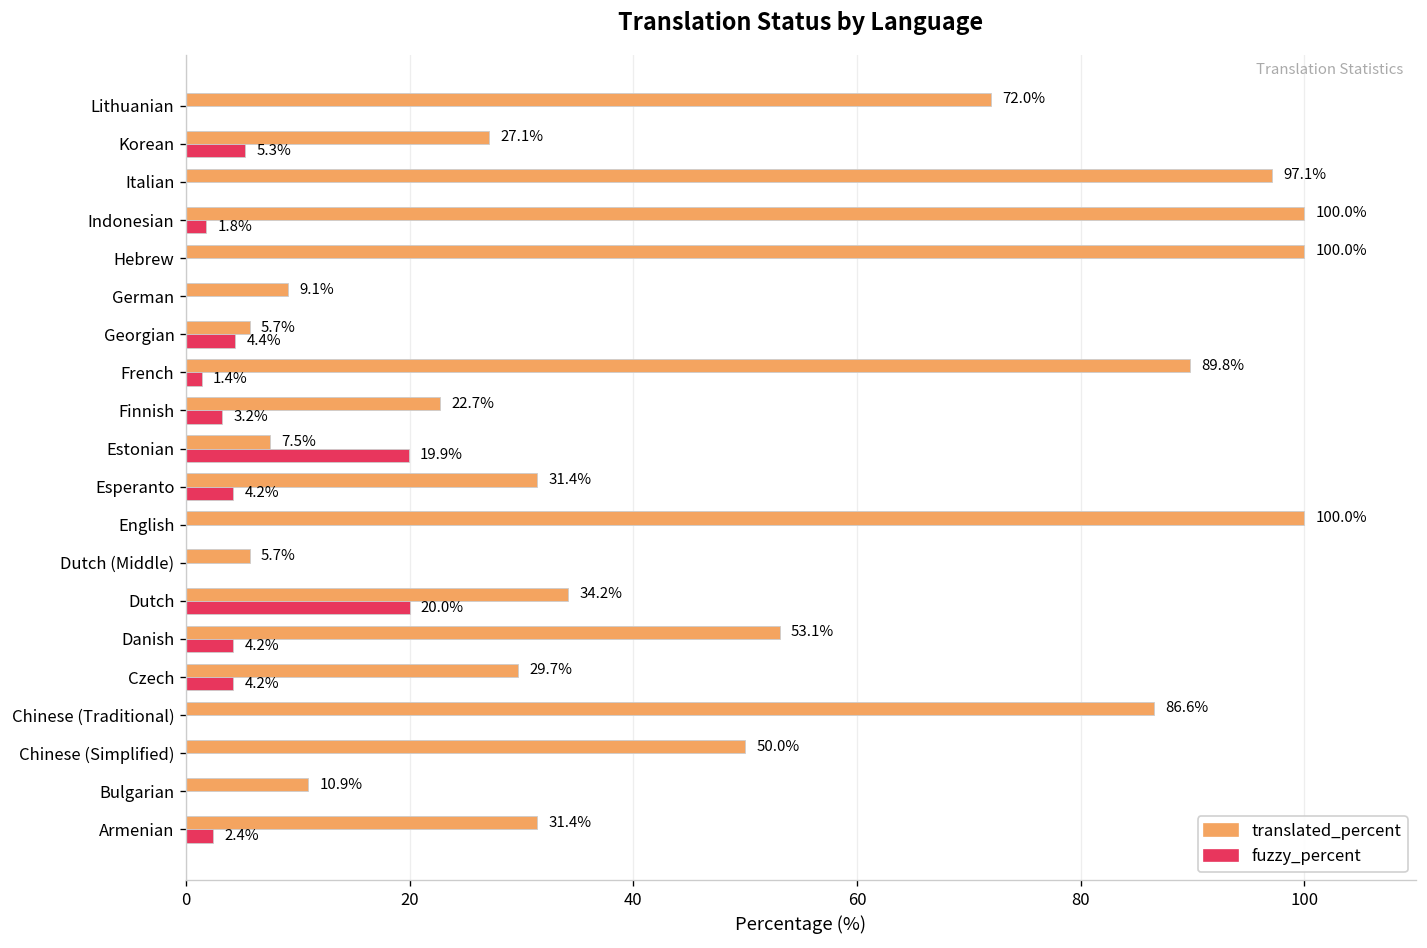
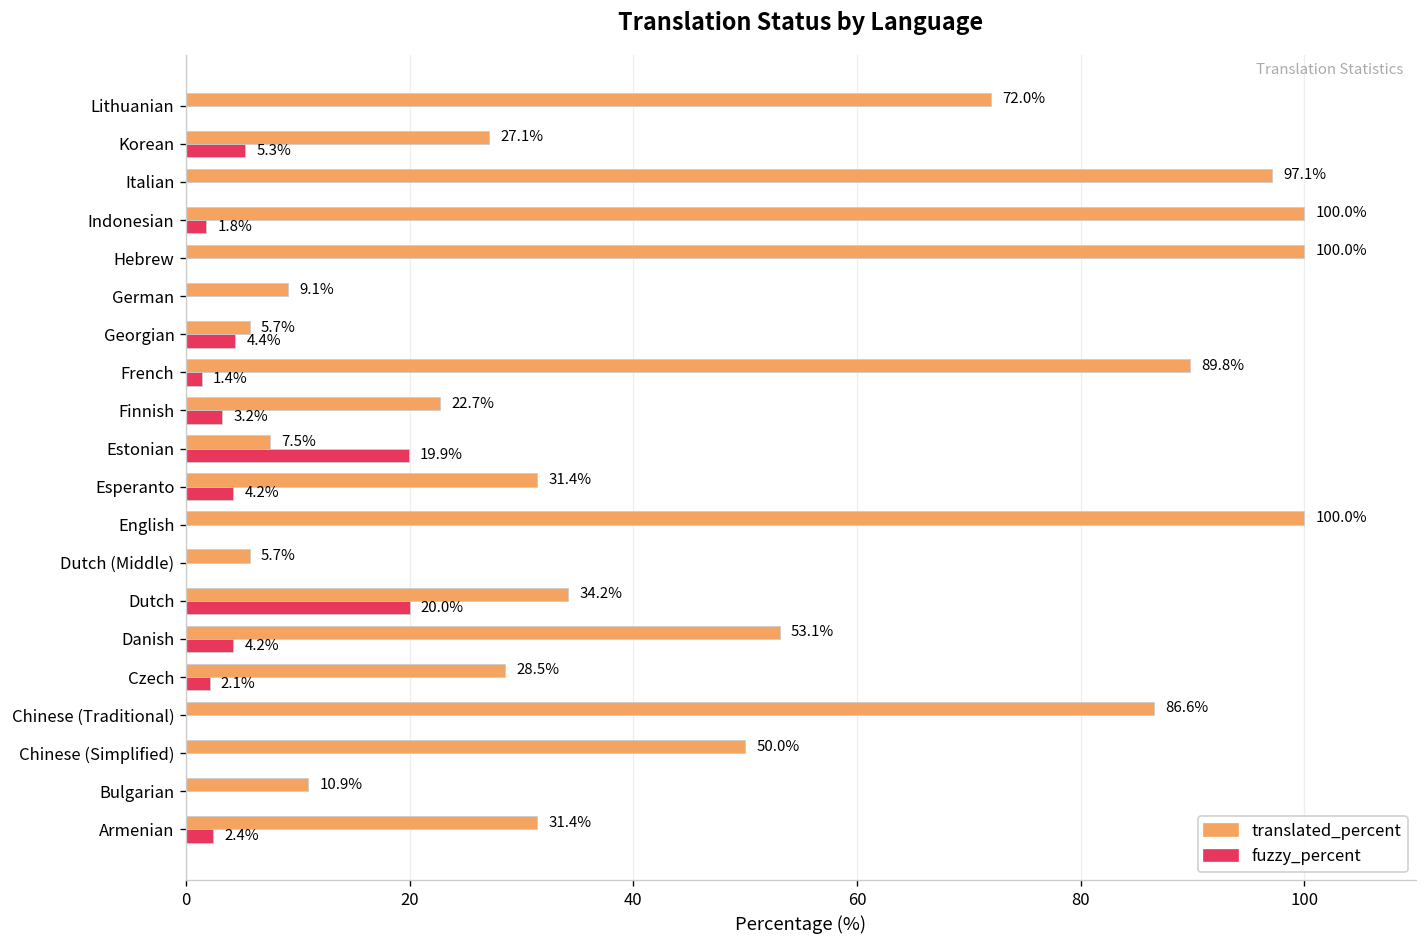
translated_percent, Czech: 29.7% -> 28.5%
fuzzy_percent, Czech: 4.2% -> 2.1%
